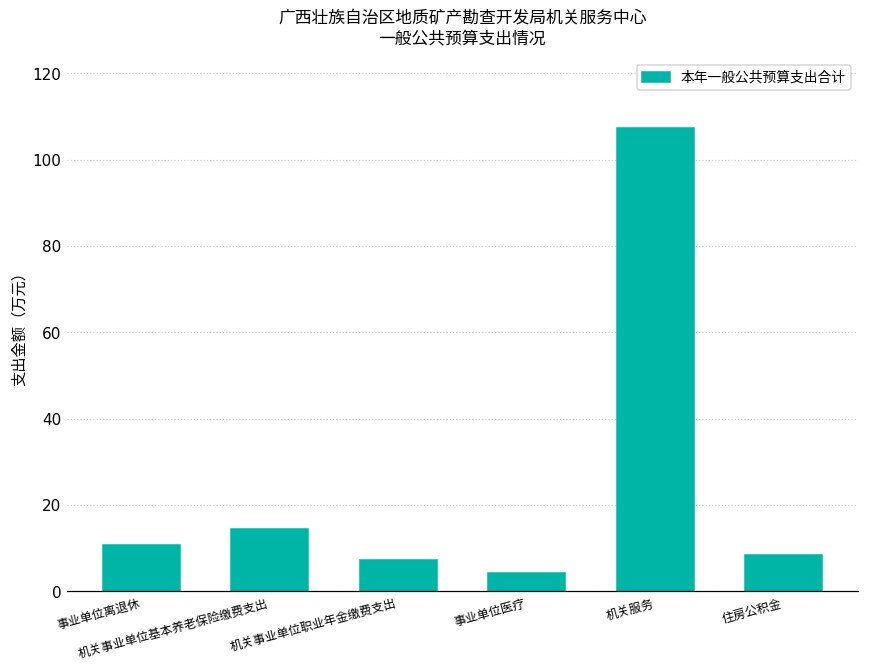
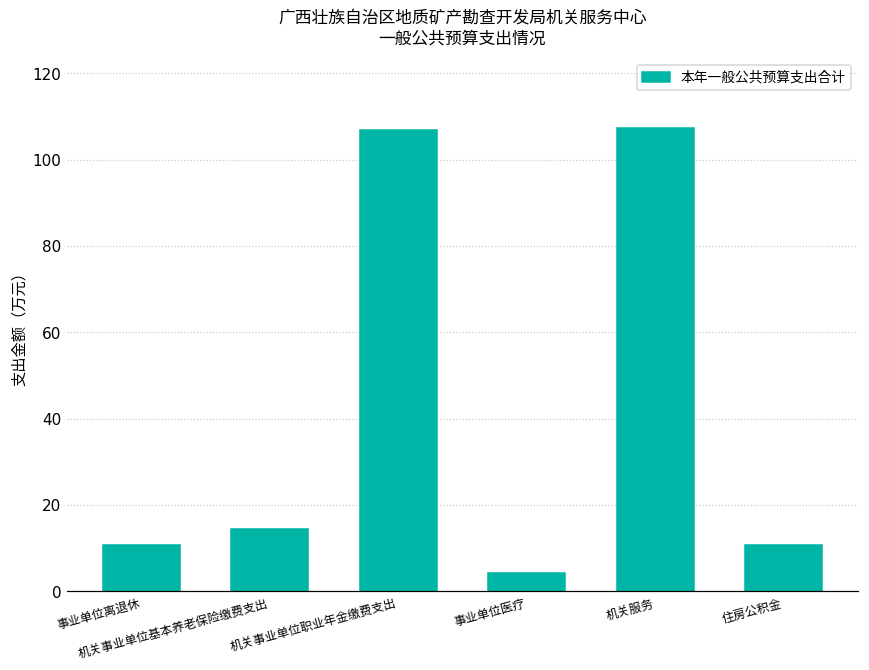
机关事业单位职业年金缴费支出: 7 -> 107
住房公积金: 8 -> 11
